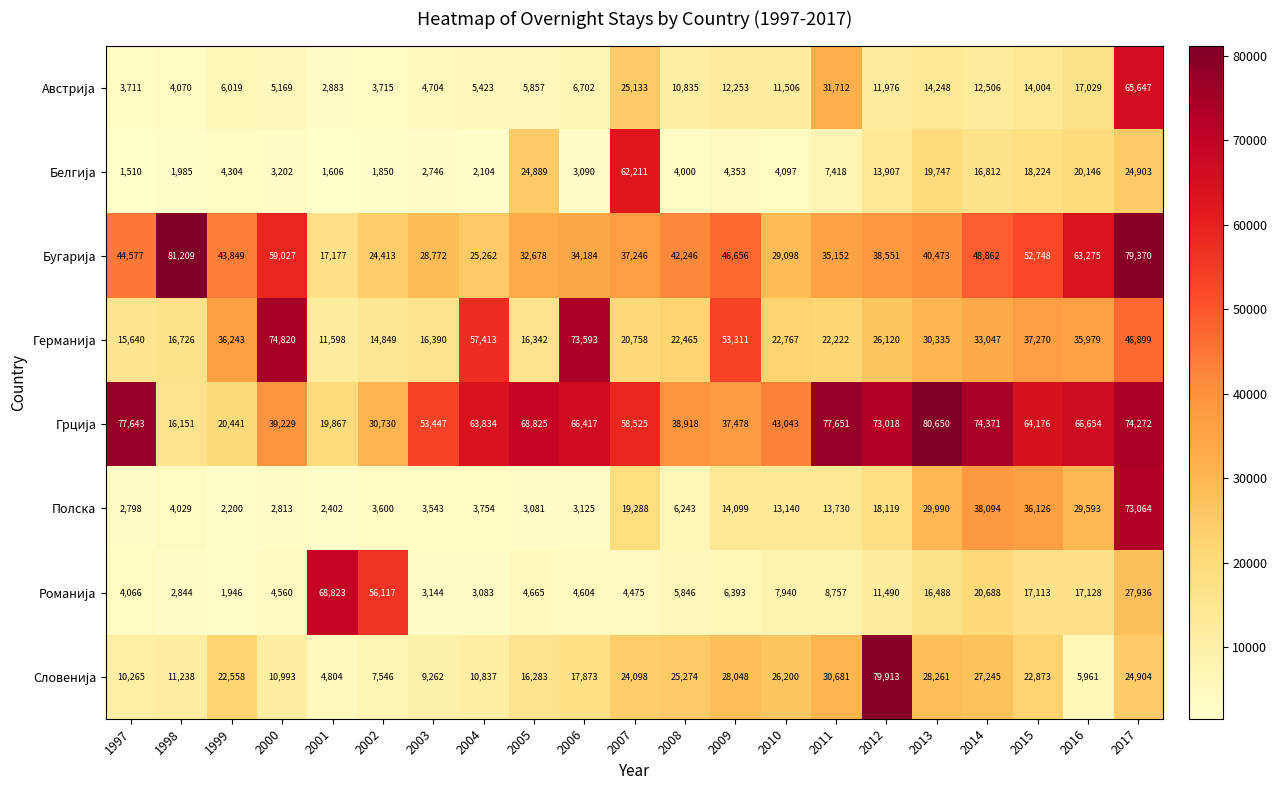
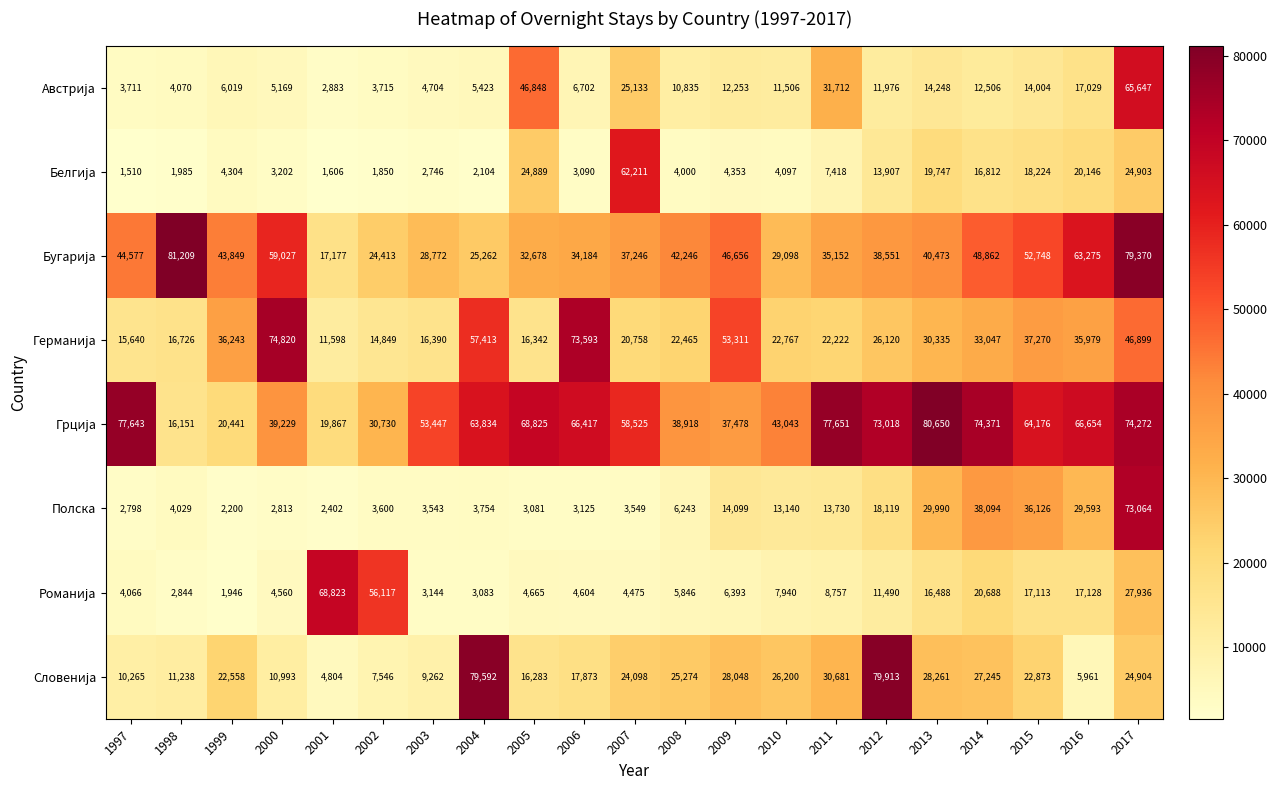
Австрија, 2005: 5,857 -> 46,848
Полска, 2007: 19,288 -> 3,549
Словенија, 2004: 10,837 -> 79,592
